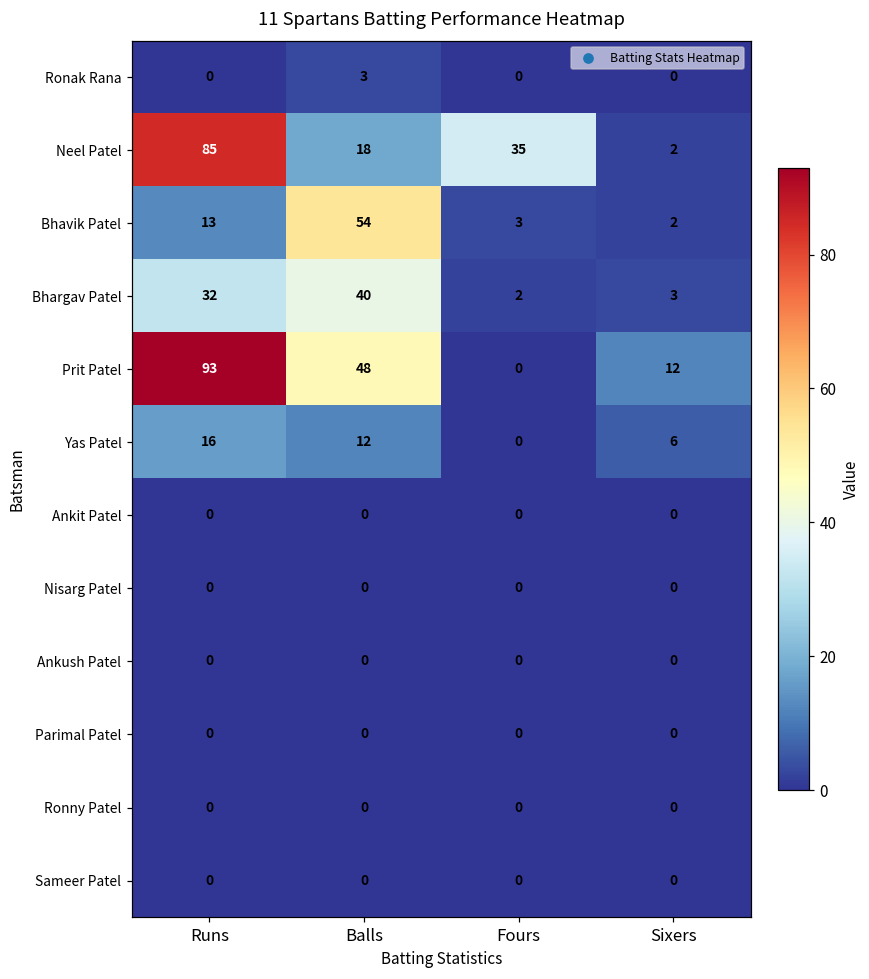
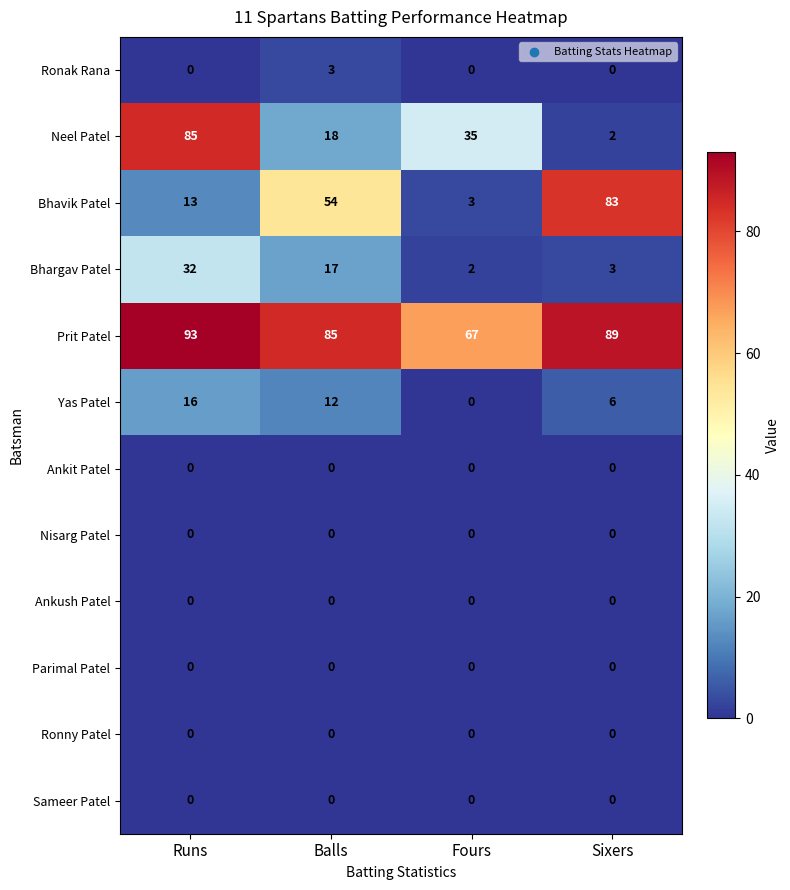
Bhavik Patel, Sixers: 2 -> 83
Bhargav Patel, Balls: 40 -> 17
Prit Patel, Balls: 48 -> 85
Prit Patel, Fours: 0 -> 67
Prit Patel, Sixers: 12 -> 89
